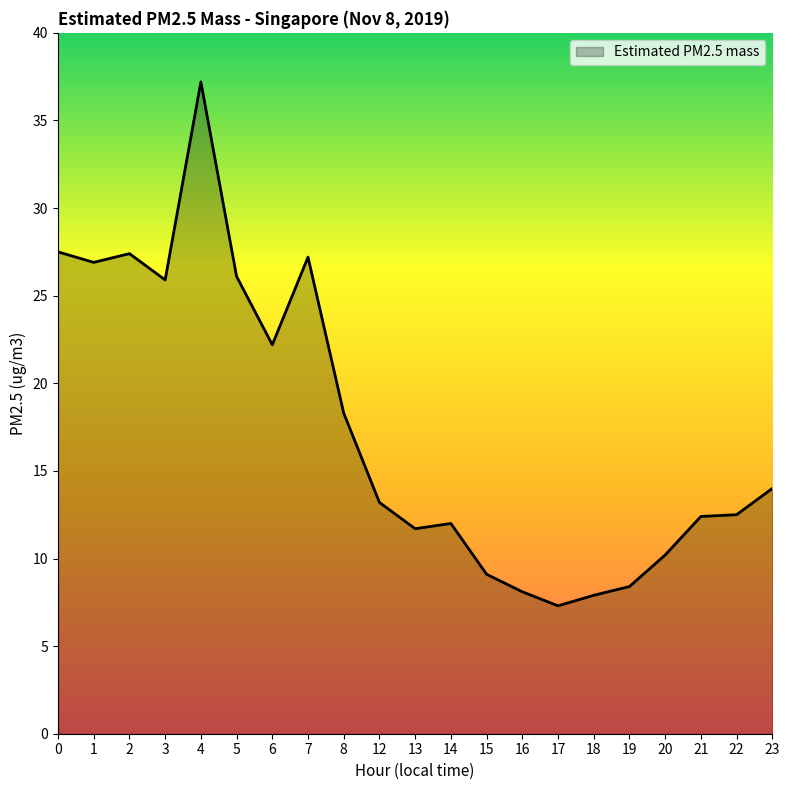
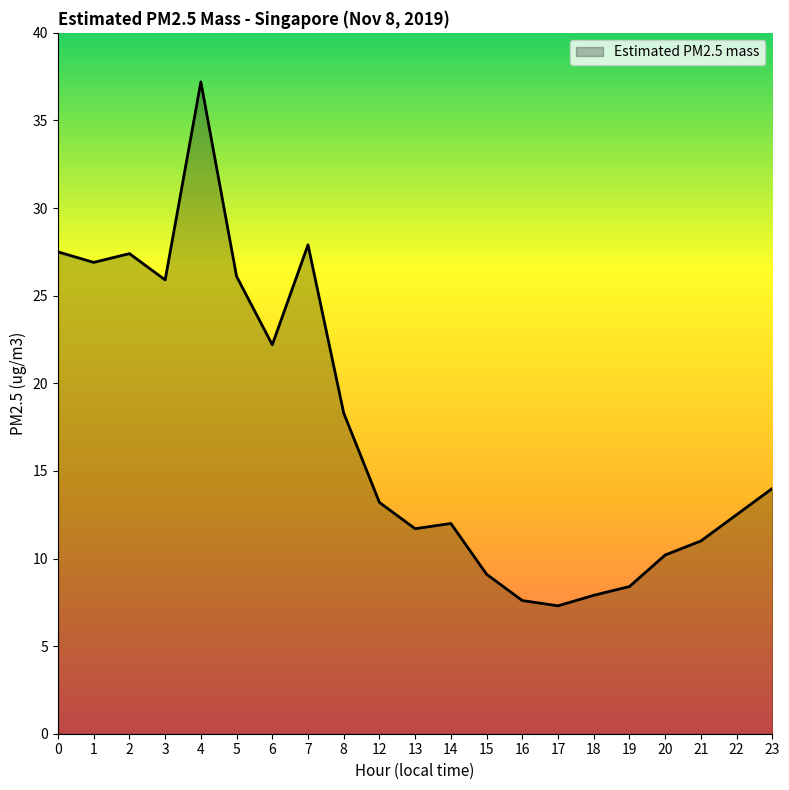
7: 27.2 -> 27.9
16: 8.1 -> 7.6
21: 12.4 -> 11.0
